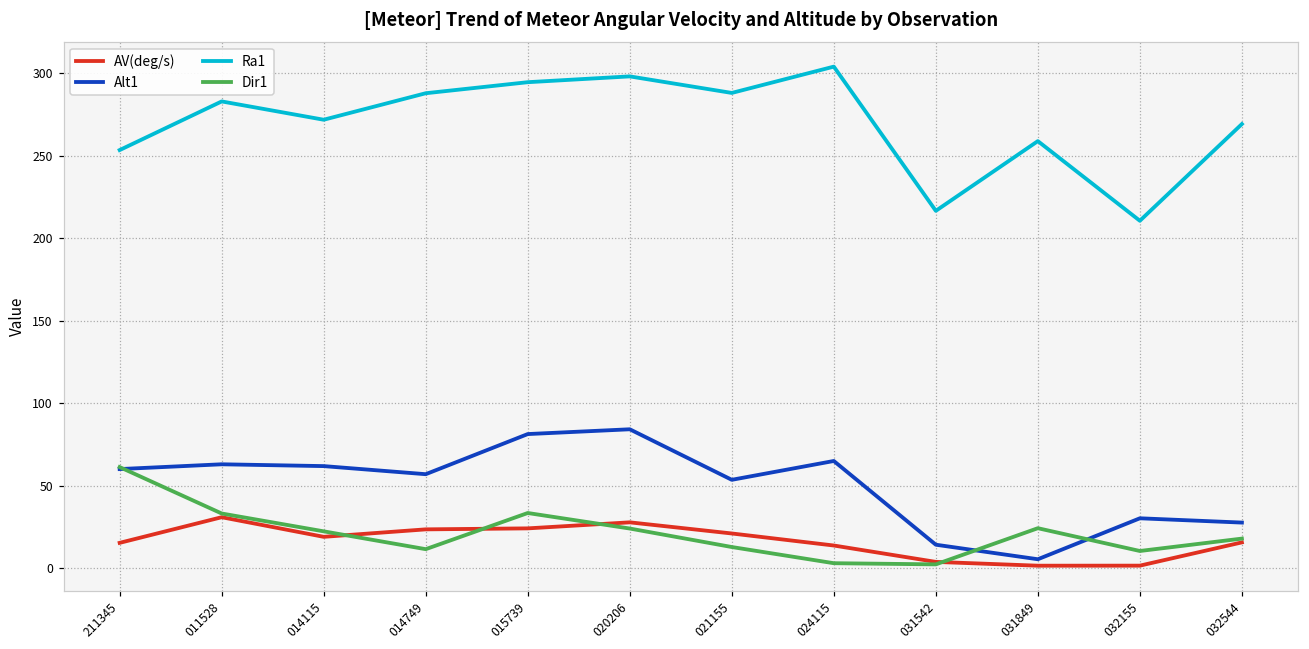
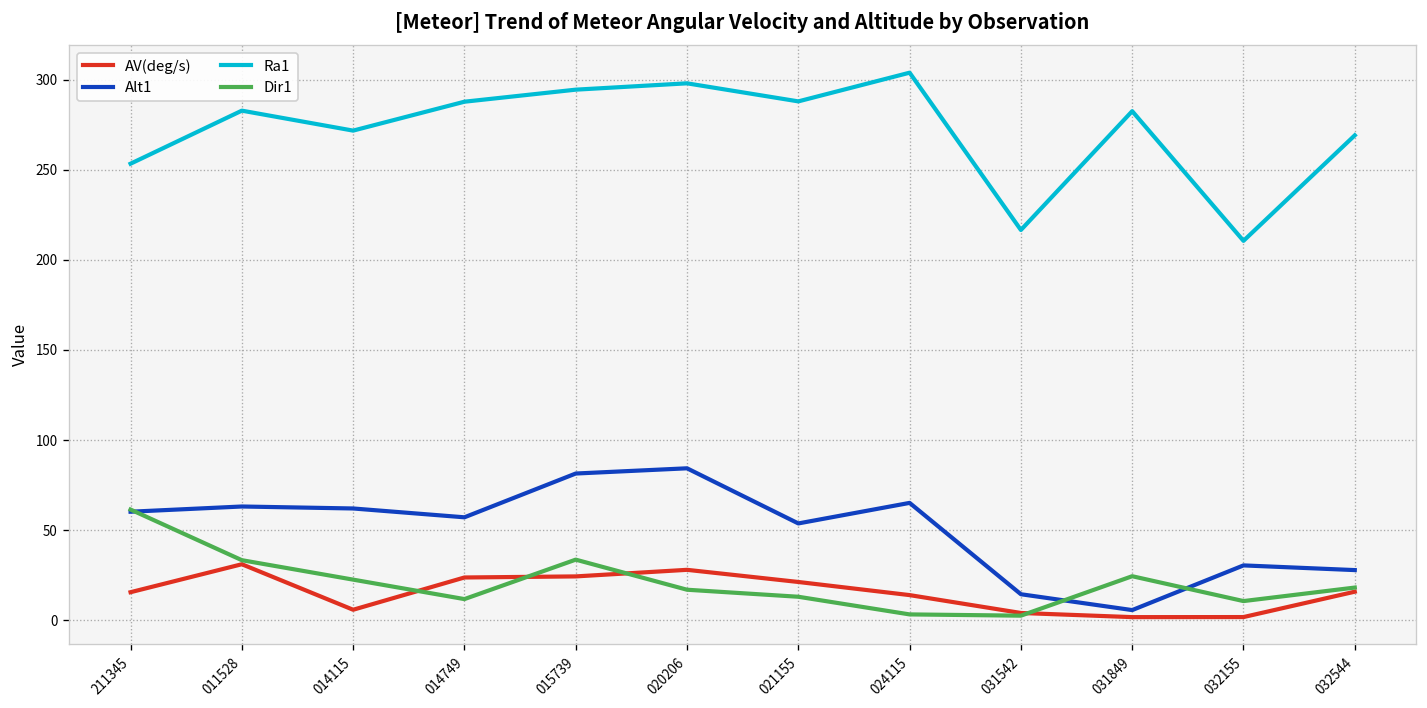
AV(deg/s), 014115: 19 -> 6
Dir1, 020206: 24 -> 17
Ra1, 031849: 259 -> 283
